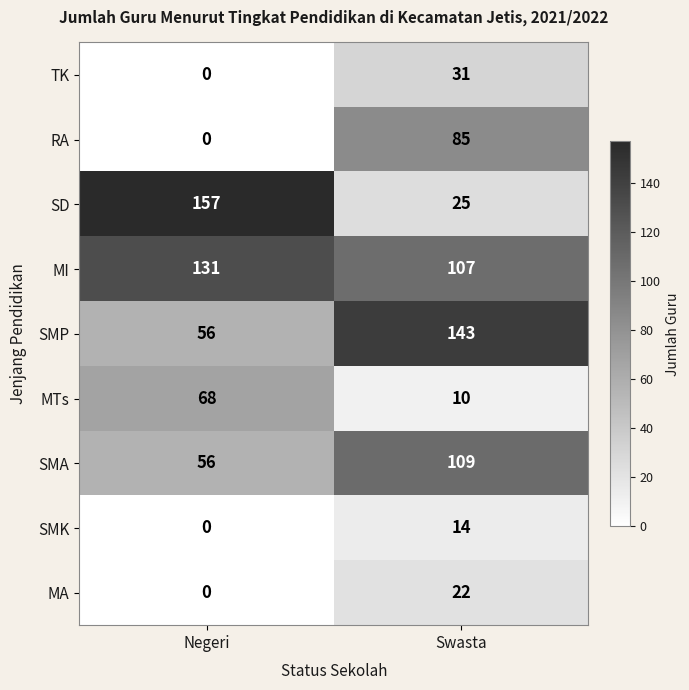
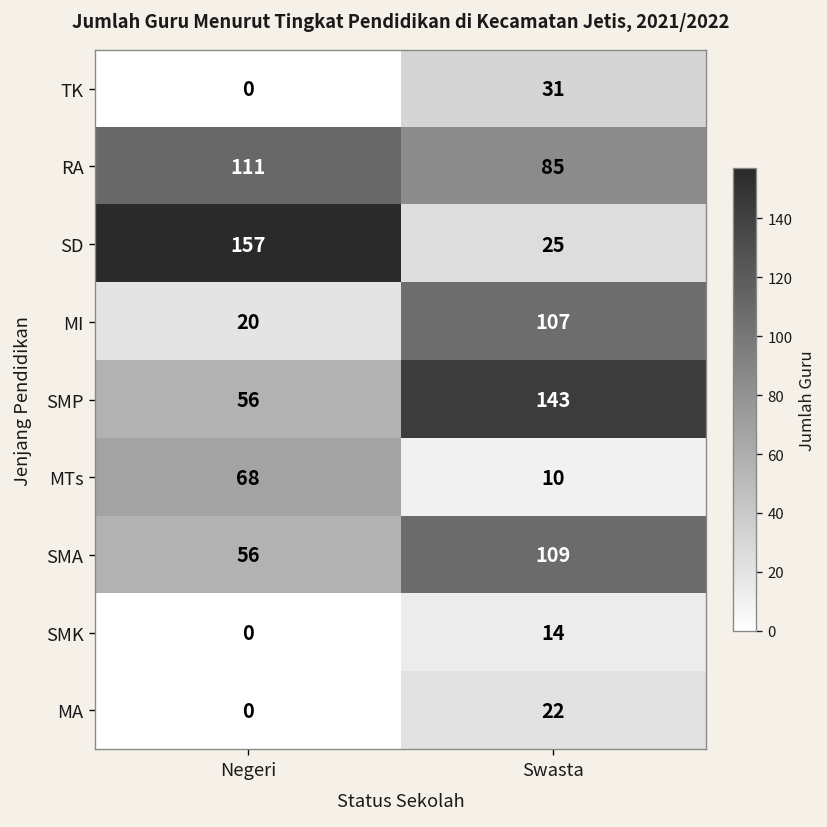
RA, Negeri: 0 -> 111
MI, Negeri: 131 -> 20
